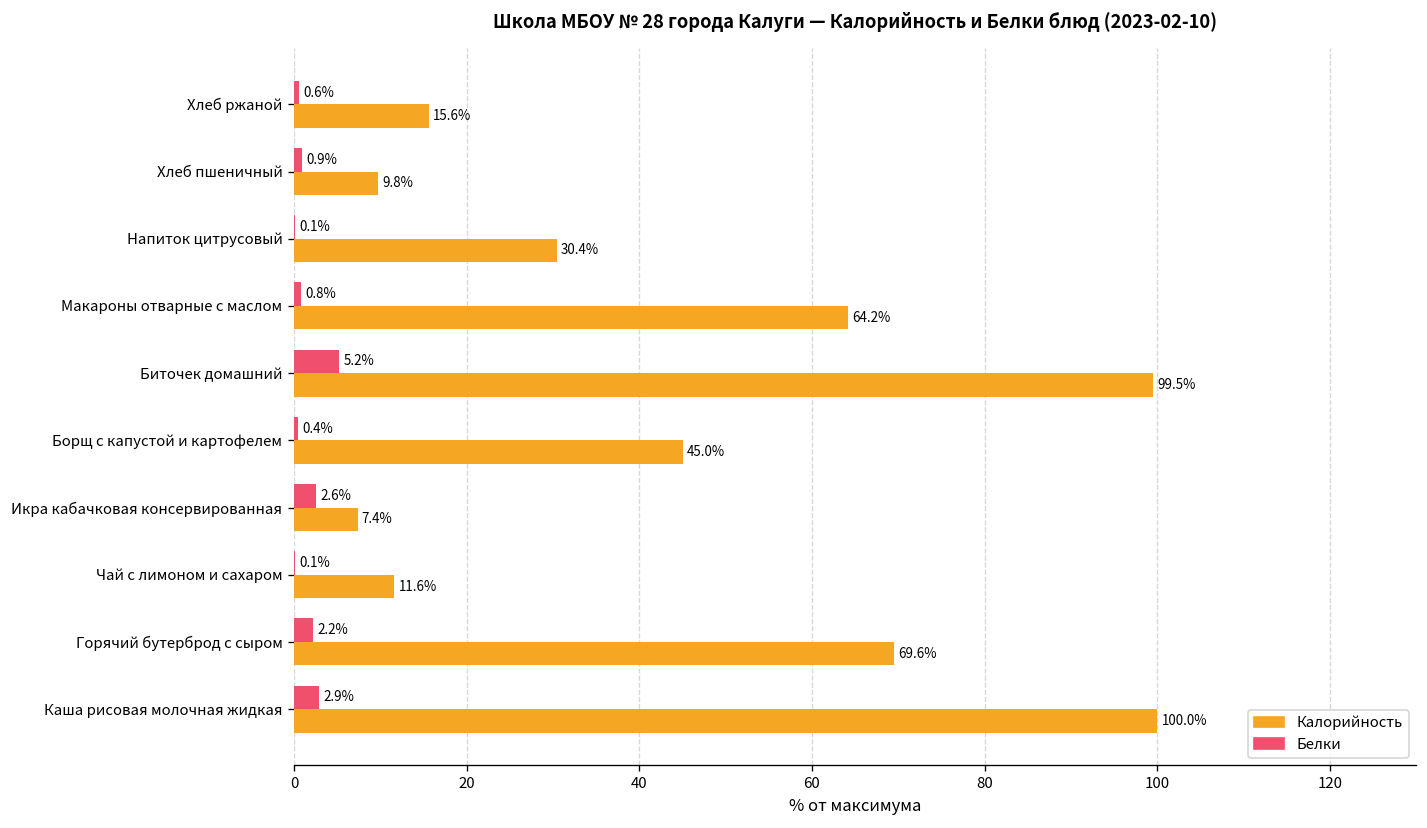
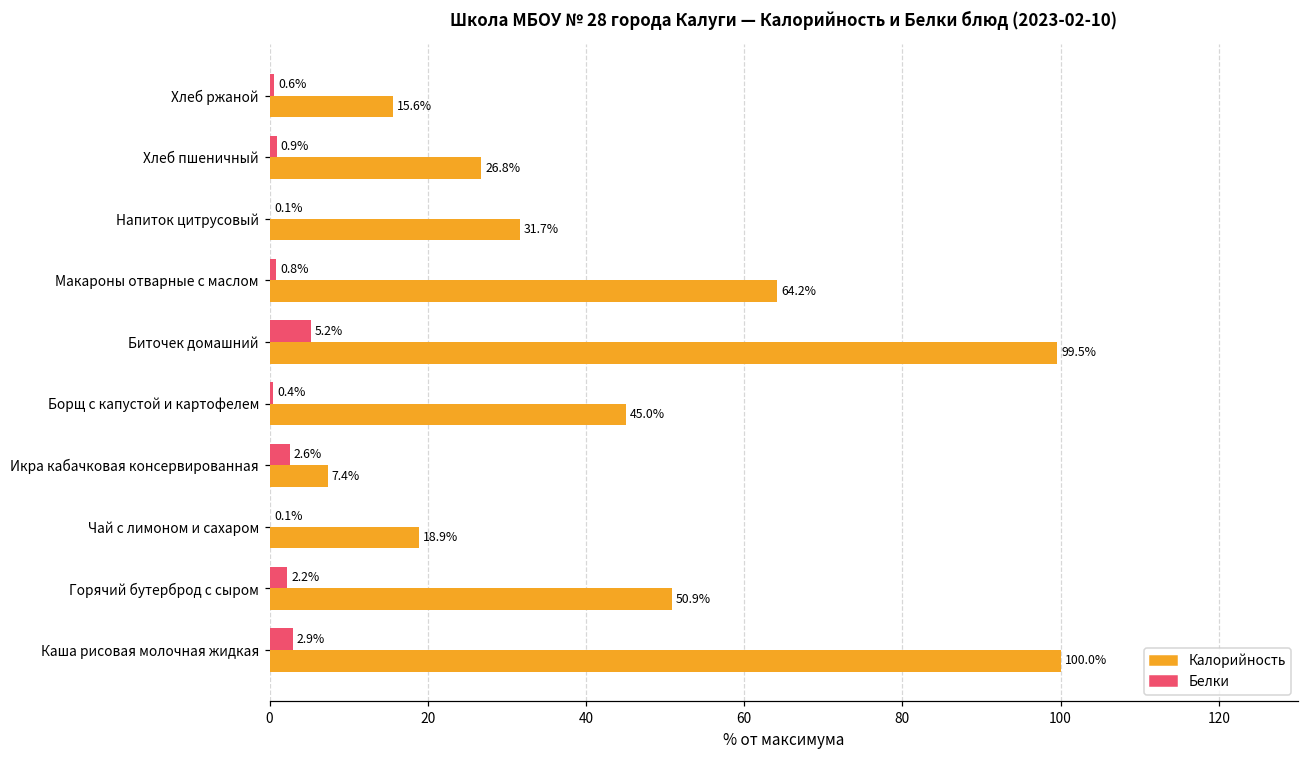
Калорийность, Хлеб пшеничный: 9.8% -> 26.8%
Калорийность, Напиток цитрусовый: 30.4% -> 31.7%
Калорийность, Чай с лимоном и сахаром: 11.6% -> 18.9%
Калорийность, Горячий бутерброд с сыром: 69.6% -> 50.9%
